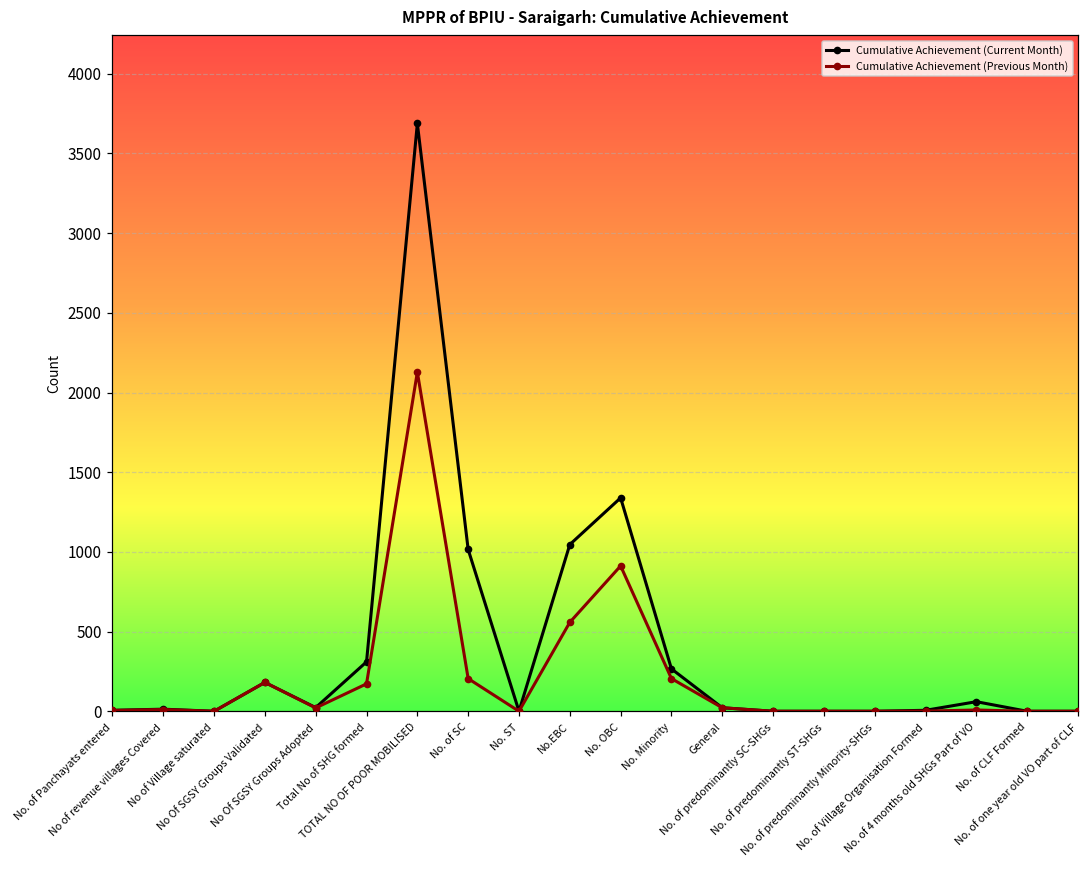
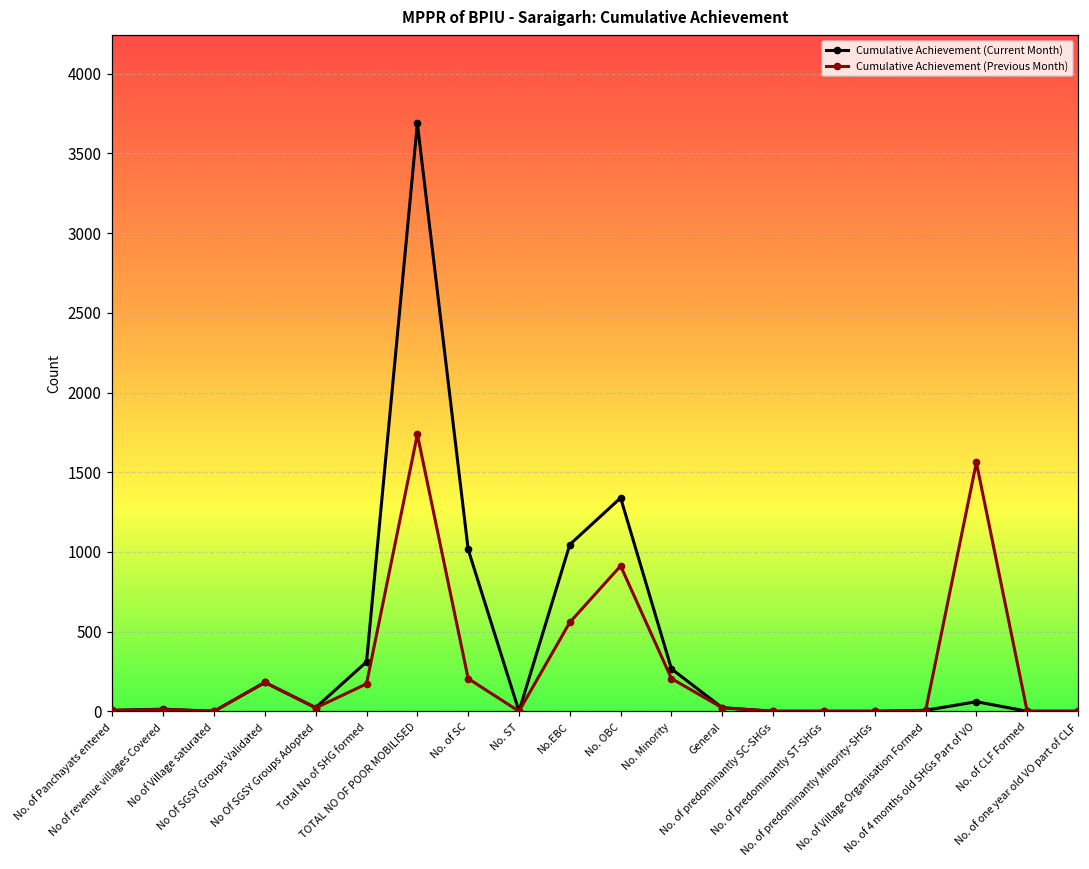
Cumulative Achievement (Previous Month), TOTAL NO OF POOR MOBILISED: 2130 -> 1740
Cumulative Achievement (Previous Month), No. of 4 months old SHGs Part of VO: 10 -> 1560
